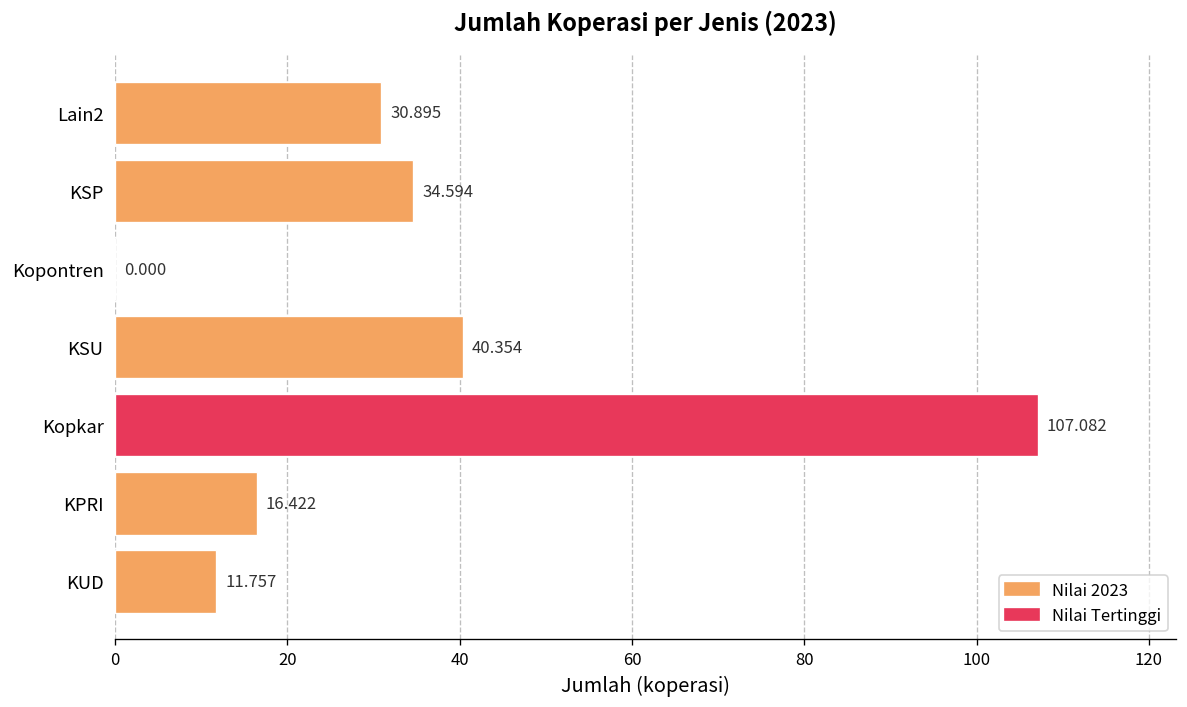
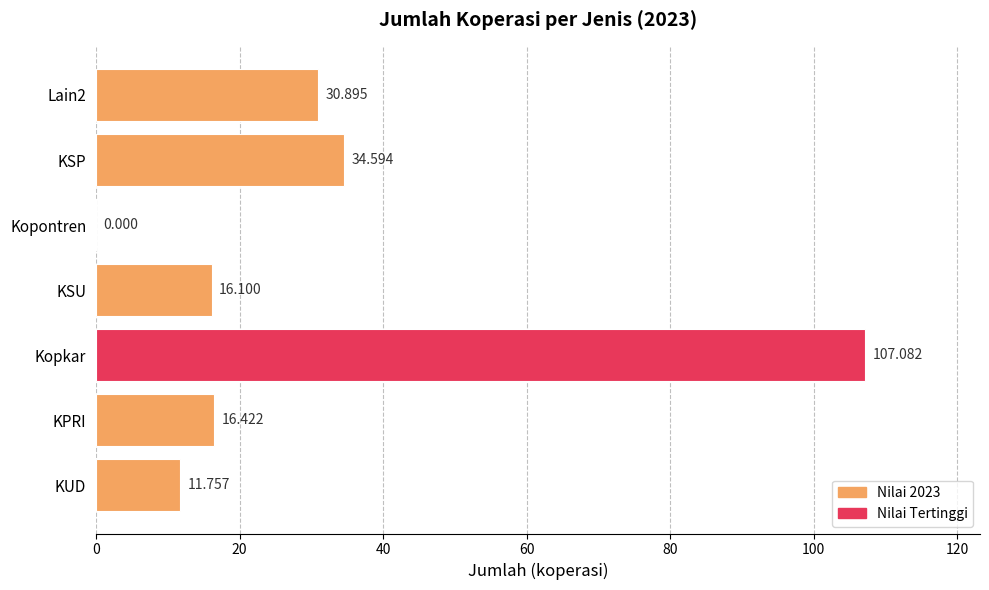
KSU: 40.354 -> 16.100
